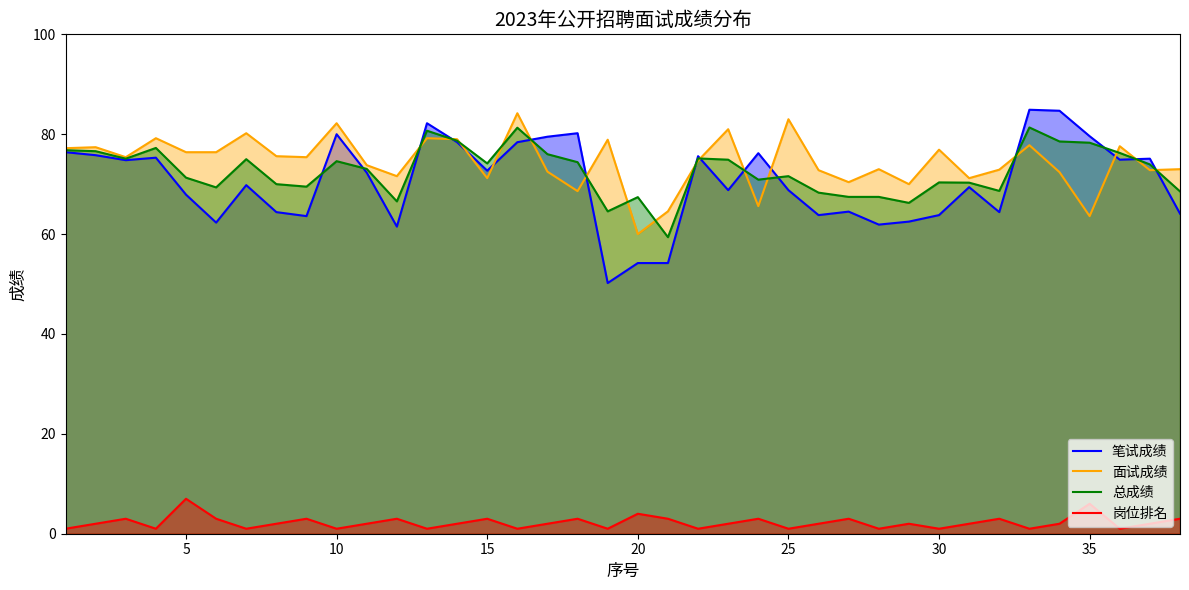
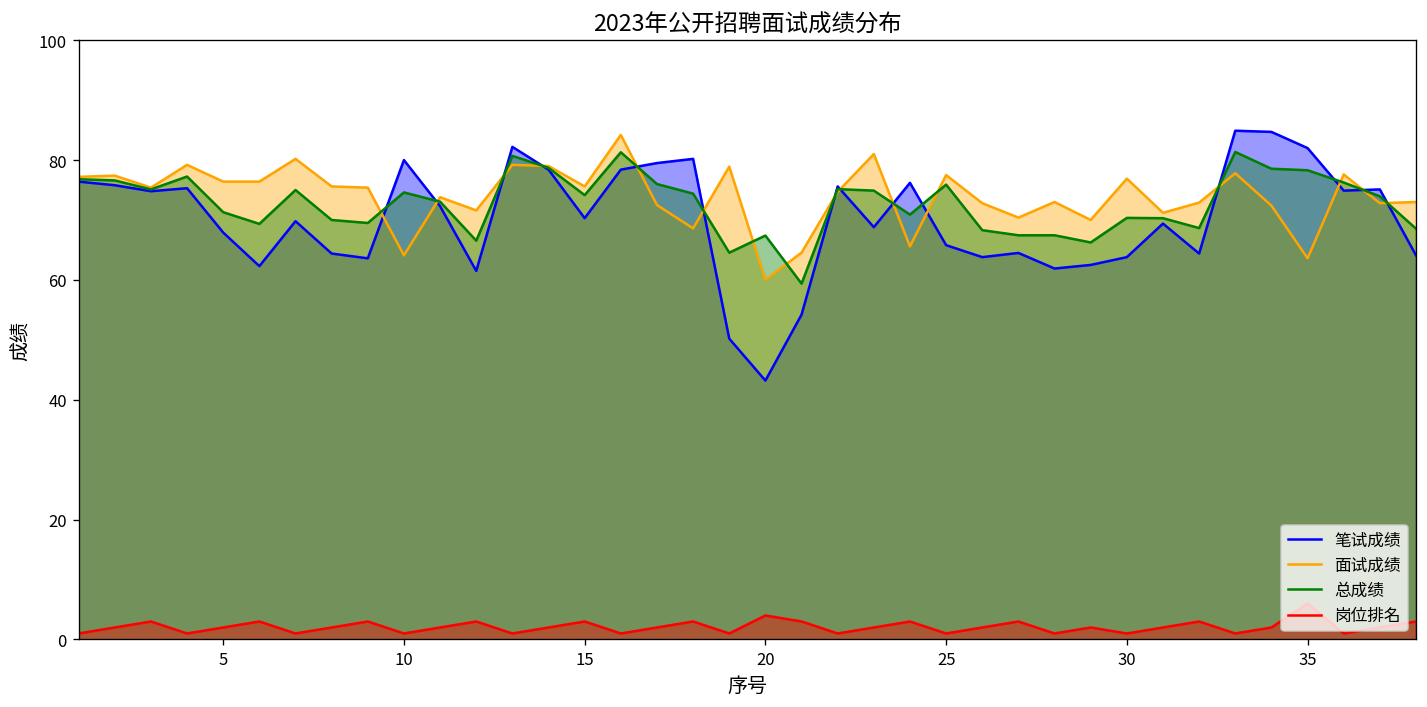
岗位排名, 5: 7 -> 2
面试成绩, 10: 82 -> 64
笔试成绩, 15: 73 -> 70
面试成绩, 15: 71 -> 76
笔试成绩, 20: 54 -> 43
笔试成绩, 25: 69 -> 66
面试成绩, 25: 83 -> 78
总成绩, 25: 72 -> 76
笔试成绩, 35: 80 -> 82
